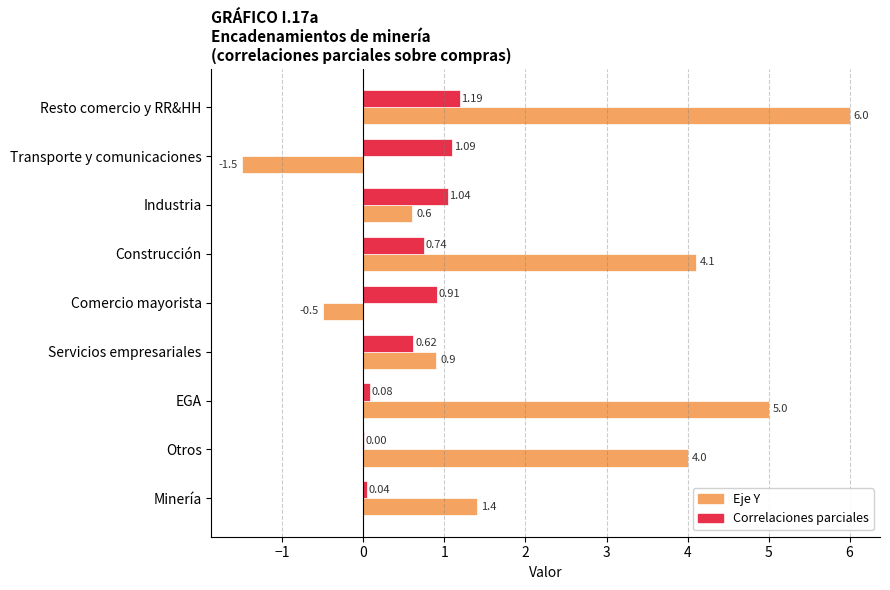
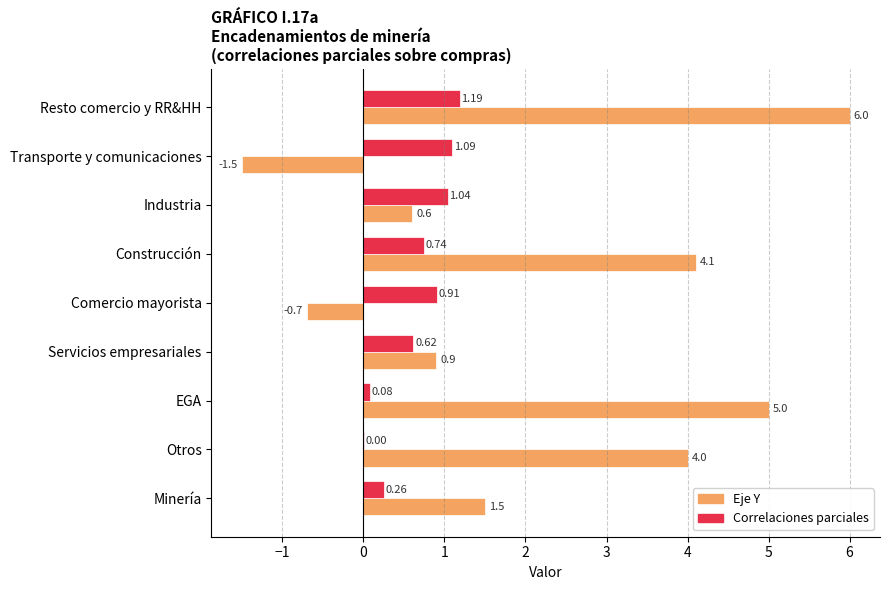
Eje Y, Comercio mayorista: -0.5 -> -0.7
Correlaciones parciales, Minería: 0.04 -> 0.26
Eje Y, Minería: 1.4 -> 1.5
